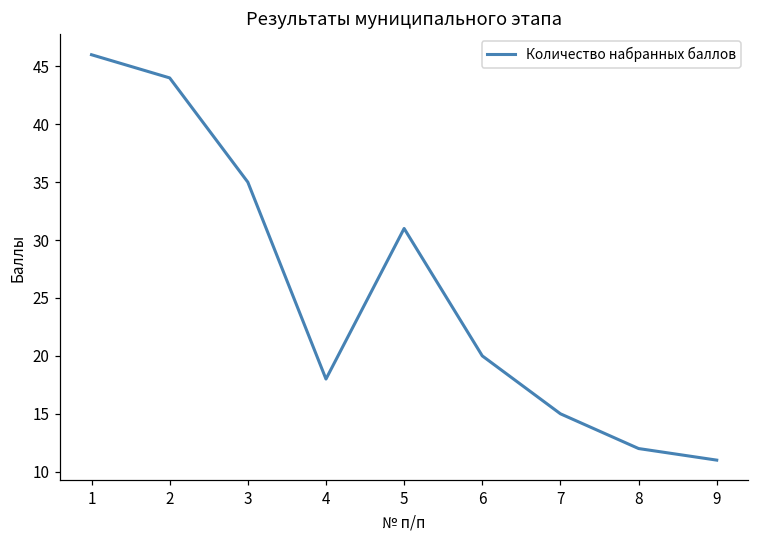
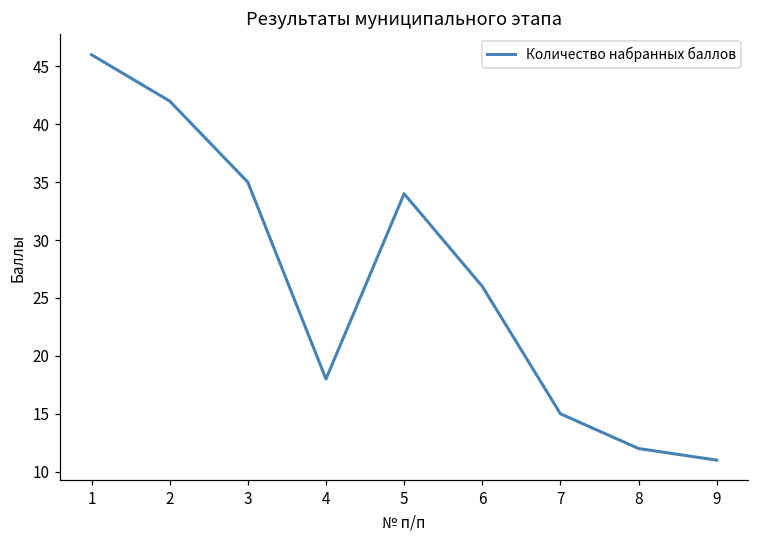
2: 44 -> 42
5: 31 -> 34
6: 20 -> 26
